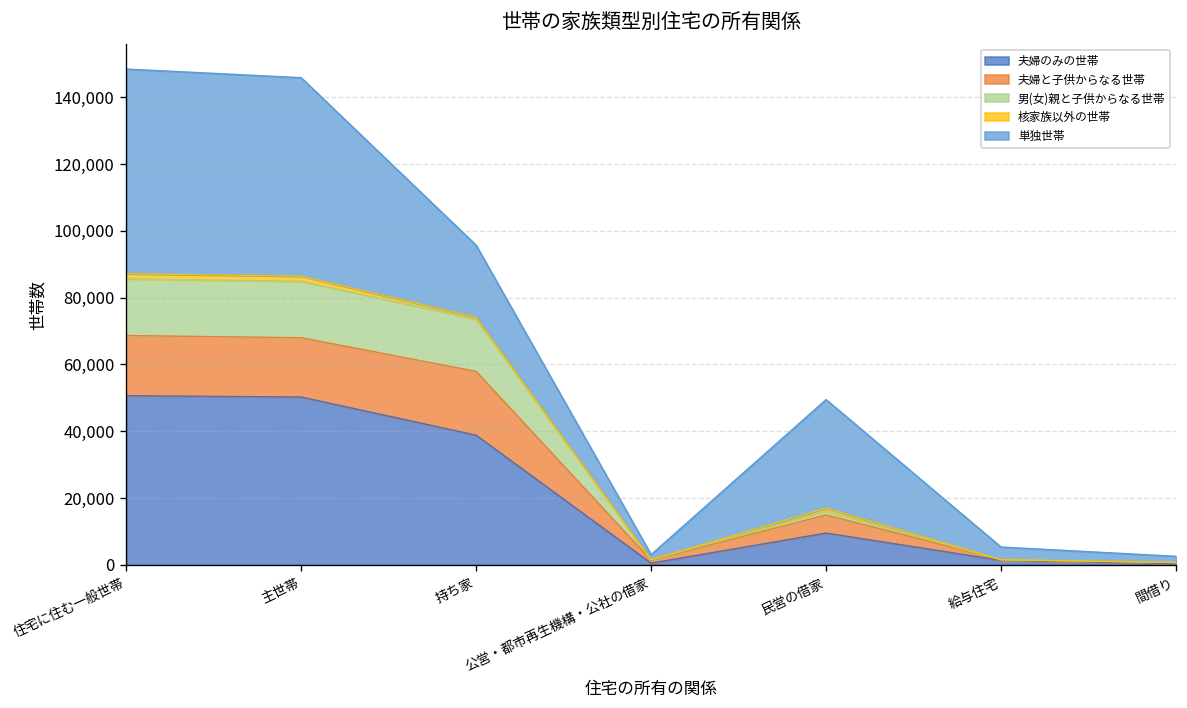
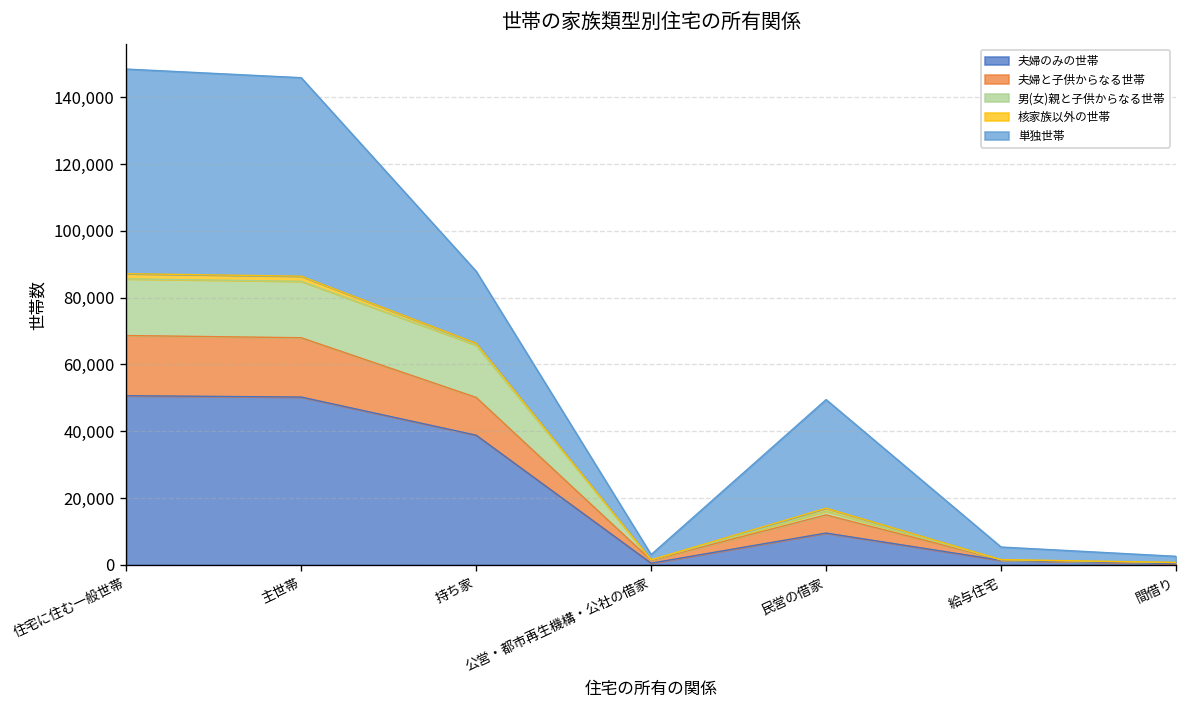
夫婦と子供からなる世帯, 持ち家: 19,000 -> 11,000
